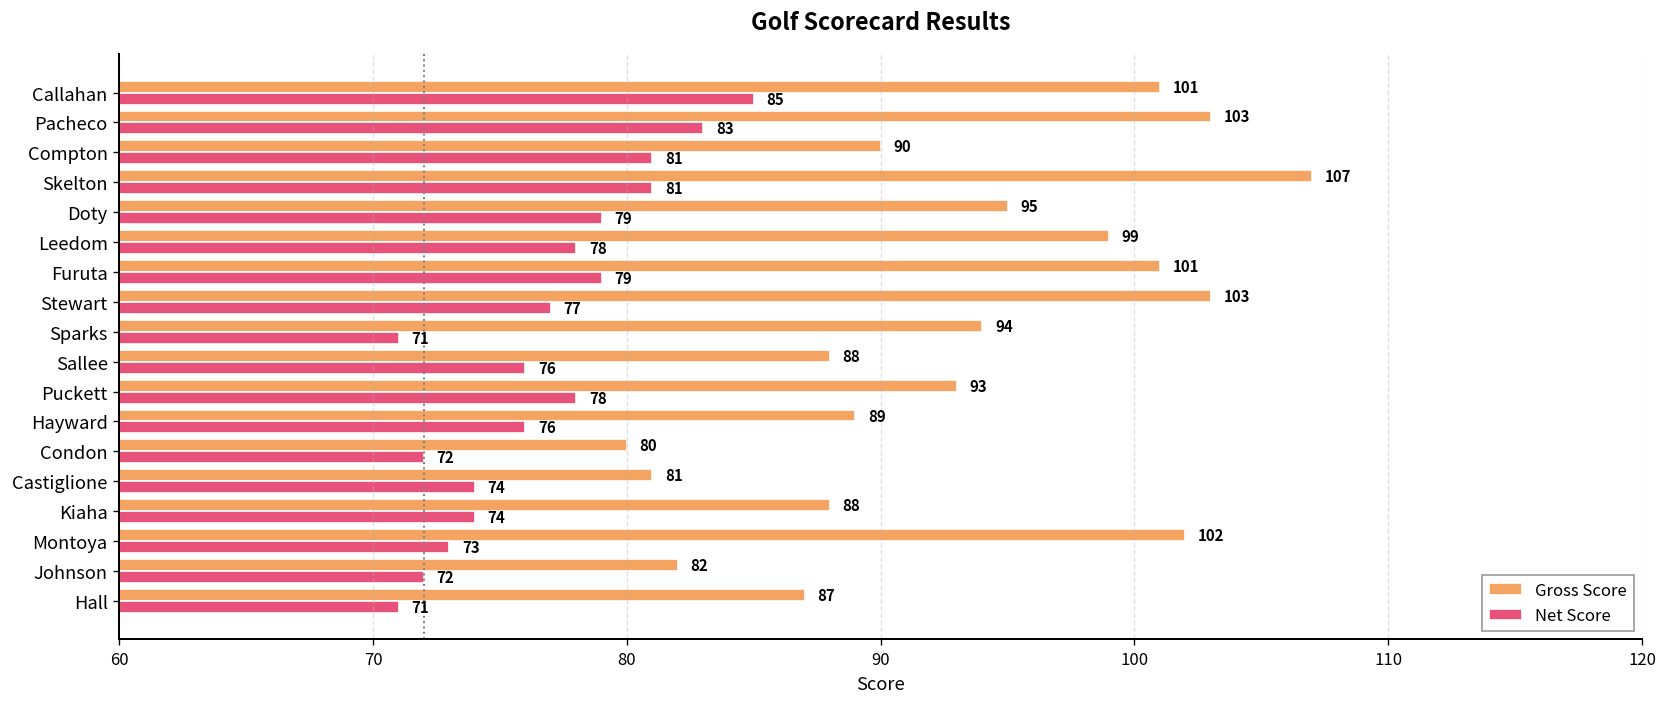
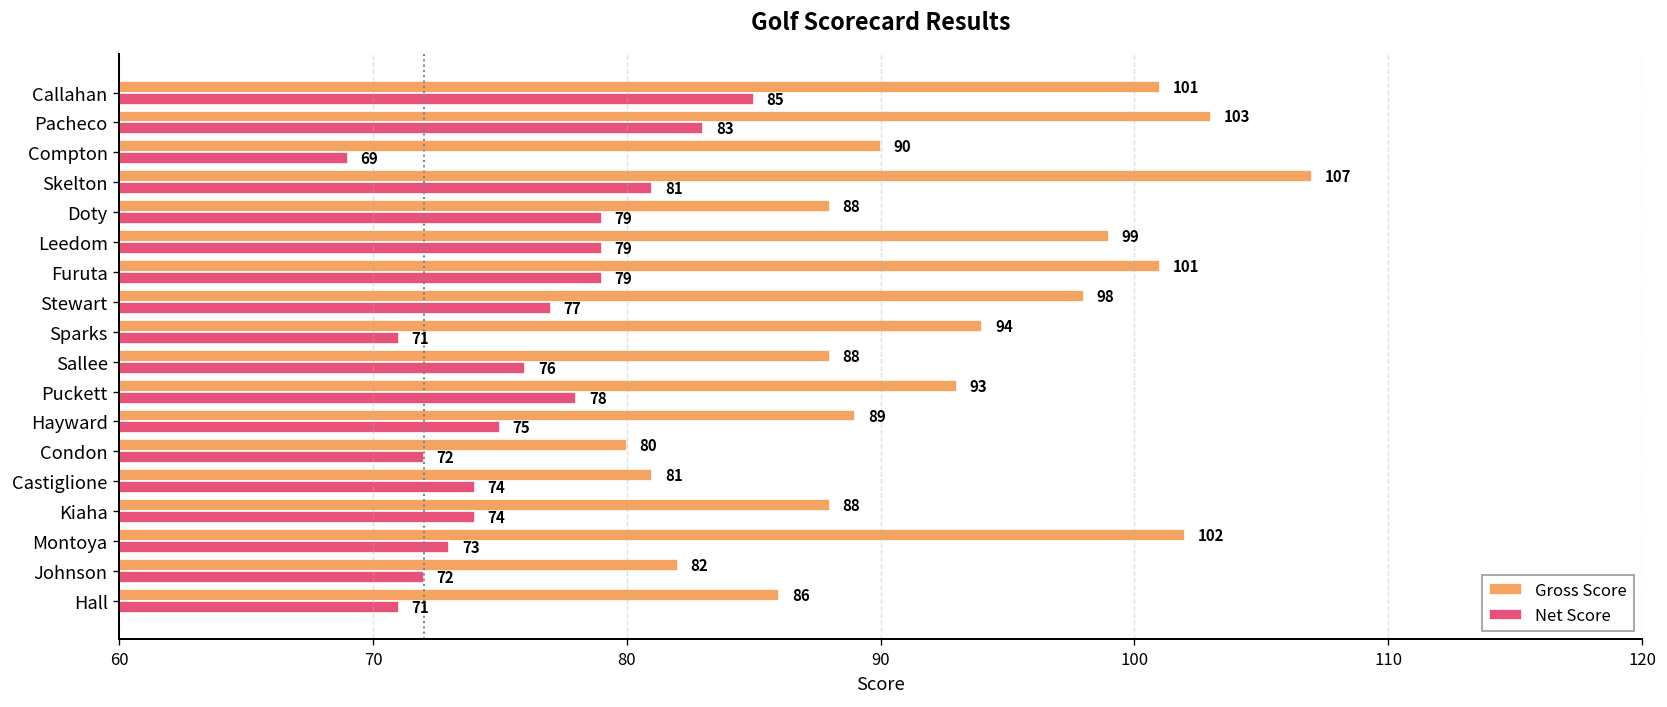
Net Score, Compton: 81 -> 69
Gross Score, Doty: 95 -> 88
Net Score, Leedom: 78 -> 79
Gross Score, Stewart: 103 -> 98
Net Score, Hayward: 76 -> 75
Gross Score, Hall: 87 -> 86
